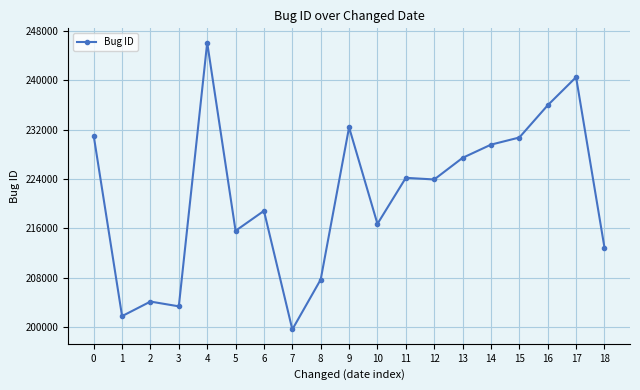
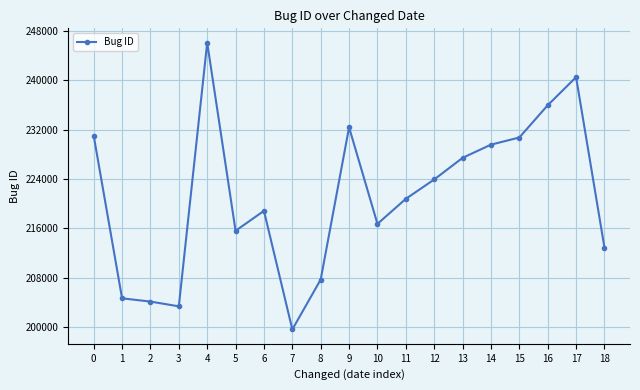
1: 202000 -> 205000
11: 224000 -> 221000
